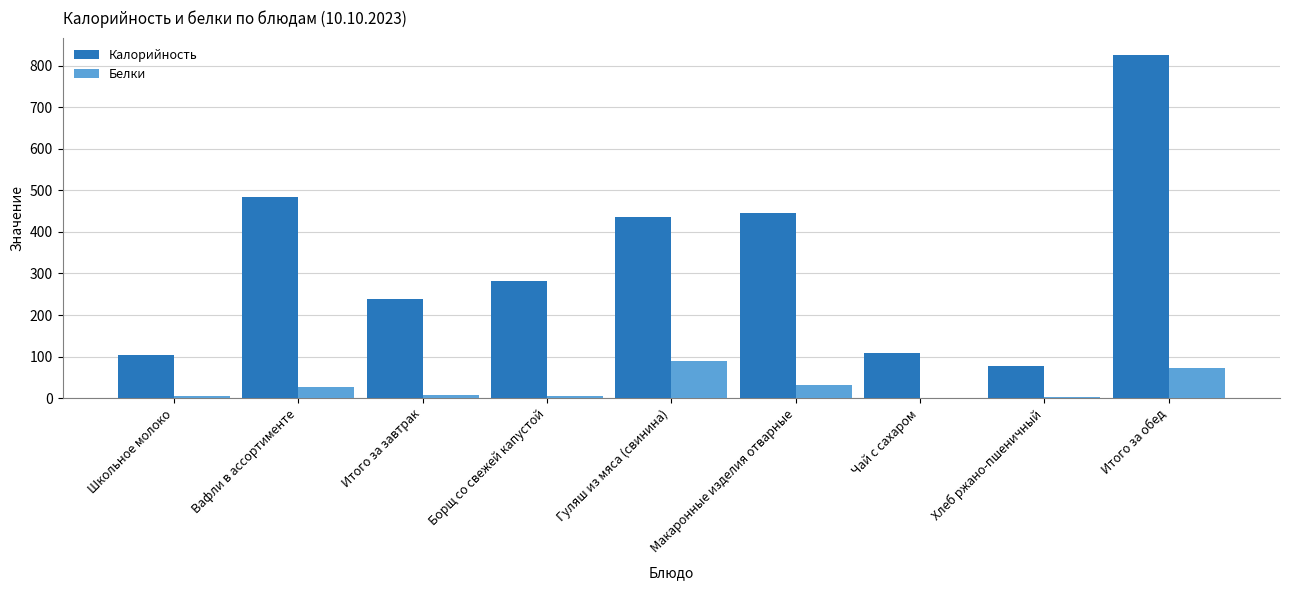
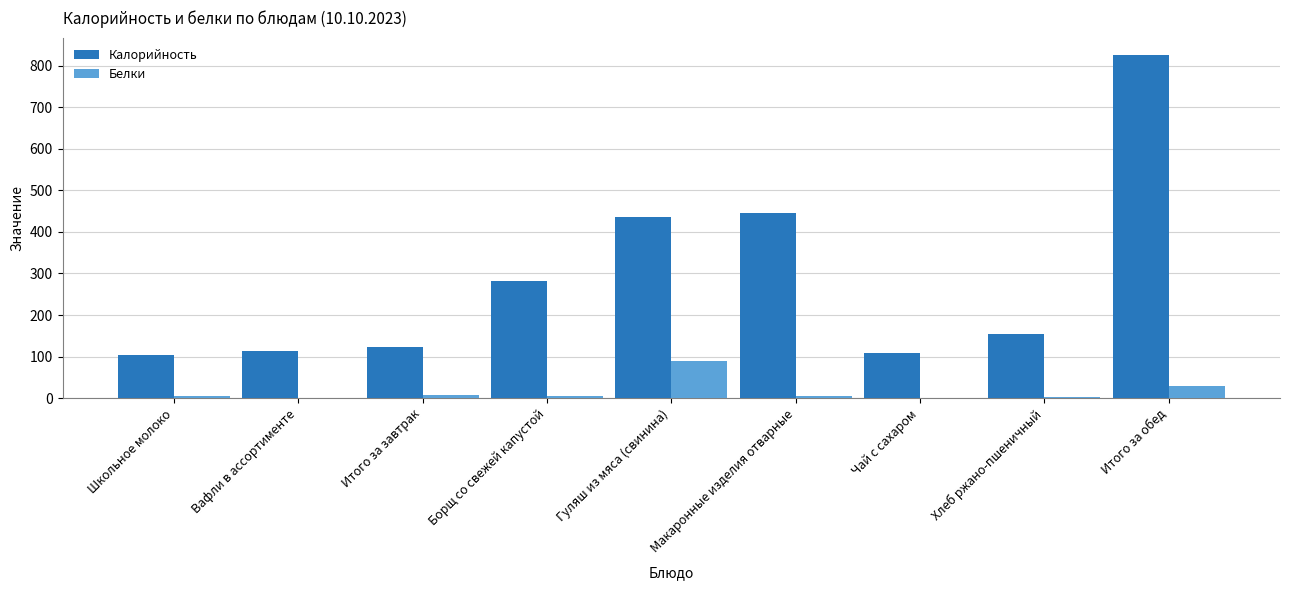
Калорийность, Вафли в ассортименте: 480 -> 110
Белки, Вафли в ассортименте: 30 -> 0
Калорийность, Итого за завтрак: 240 -> 120
Белки, Макаронные изделия отварные: 30 -> 10
Калорийность, Хлеб ржано-пшеничный: 80 -> 150
Белки, Итого за обед: 70 -> 30
